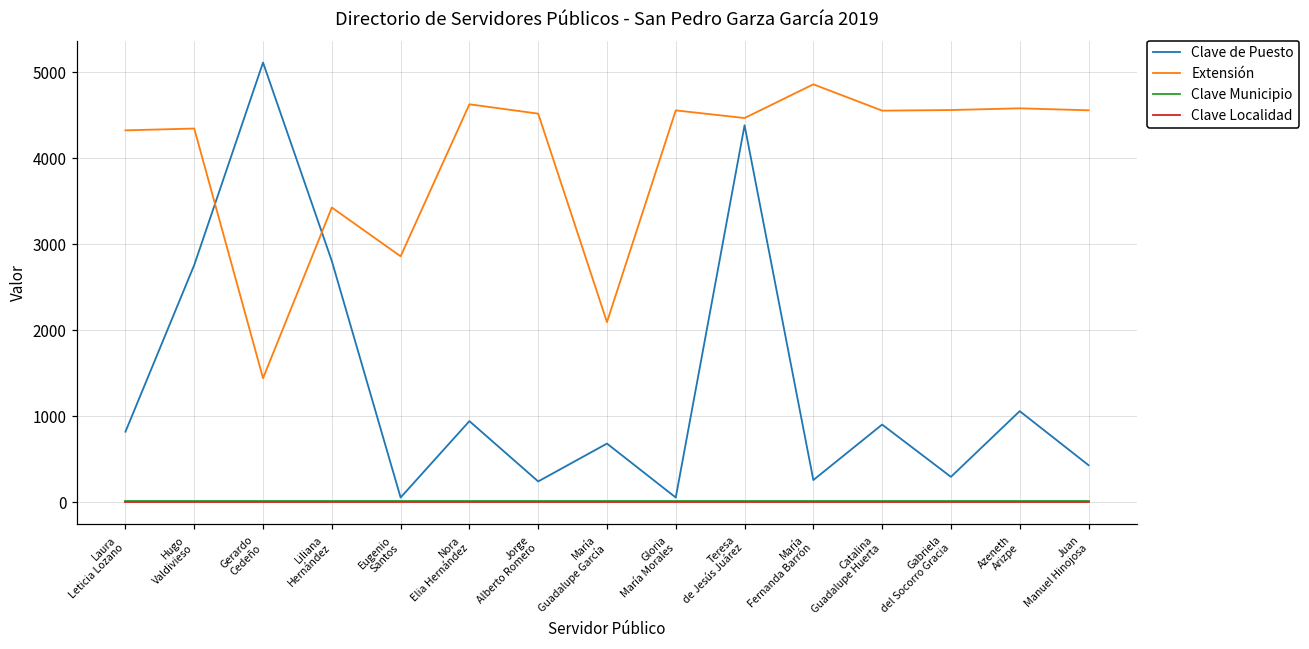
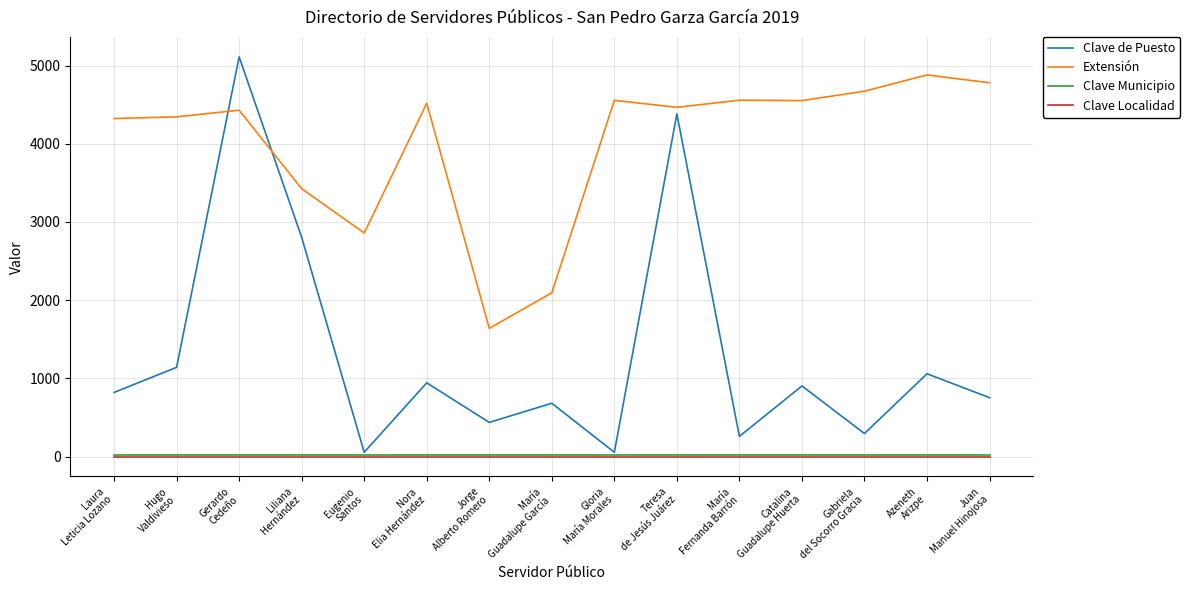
Clave de Puesto, Hugo Valdivieso: 2800 -> 1100
Extensión, Gerardo Cedeño: 1400 -> 4400
Extensión, Nora Elia Hernández: 4600 -> 4500
Clave de Puesto, Jorge Alberto Romero: 200 -> 400
Extensión, Jorge Alberto Romero: 4500 -> 1600
Extensión, María Fernanda Barrón: 4900 -> 4600
Extensión, Gabriela del Socorro Gracia: 4600 -> 4700
Extensión, Azeneth Arizpe: 4600 -> 4900
Clave de Puesto, Juan Manuel Hinojosa: 400 -> 800
Extensión, Juan Manuel Hinojosa: 4600 -> 4800
